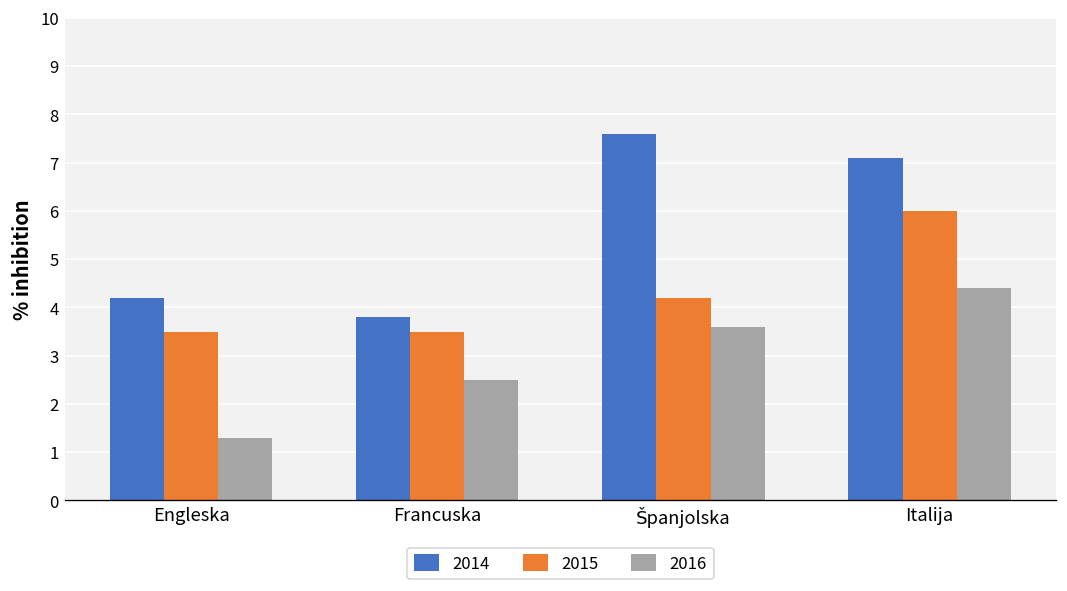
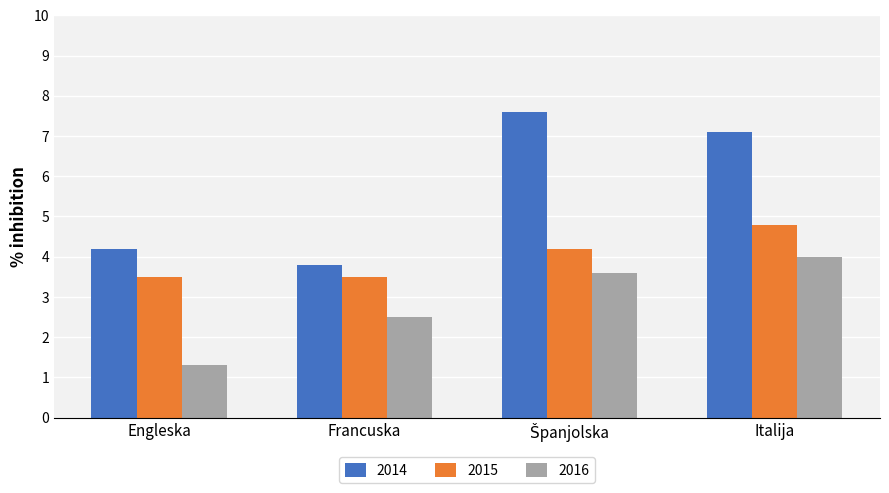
2015, Italija: 6.0 -> 4.8
2016, Italija: 4.4 -> 4.0
